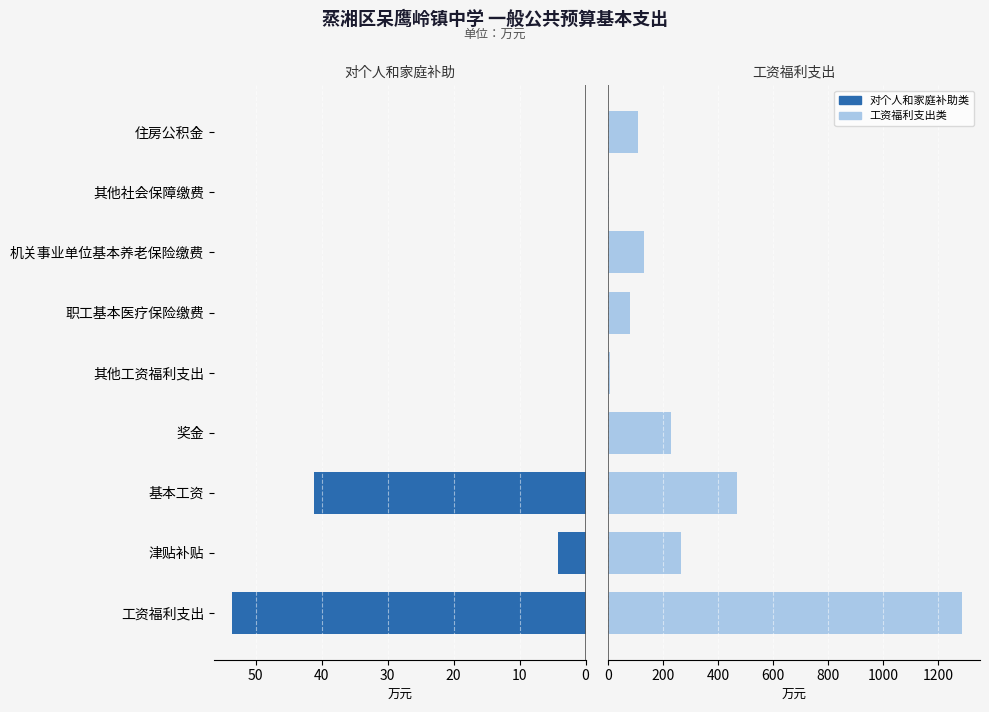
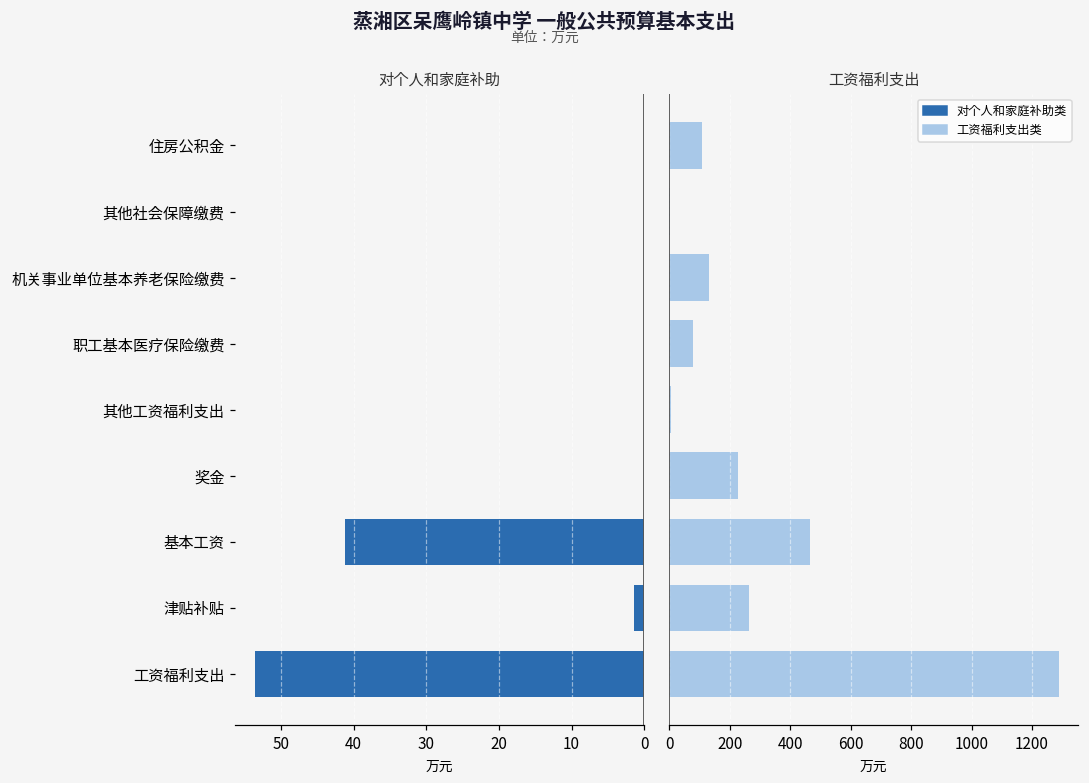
对个人和家庭补助, 津贴补贴: 4 -> 1
